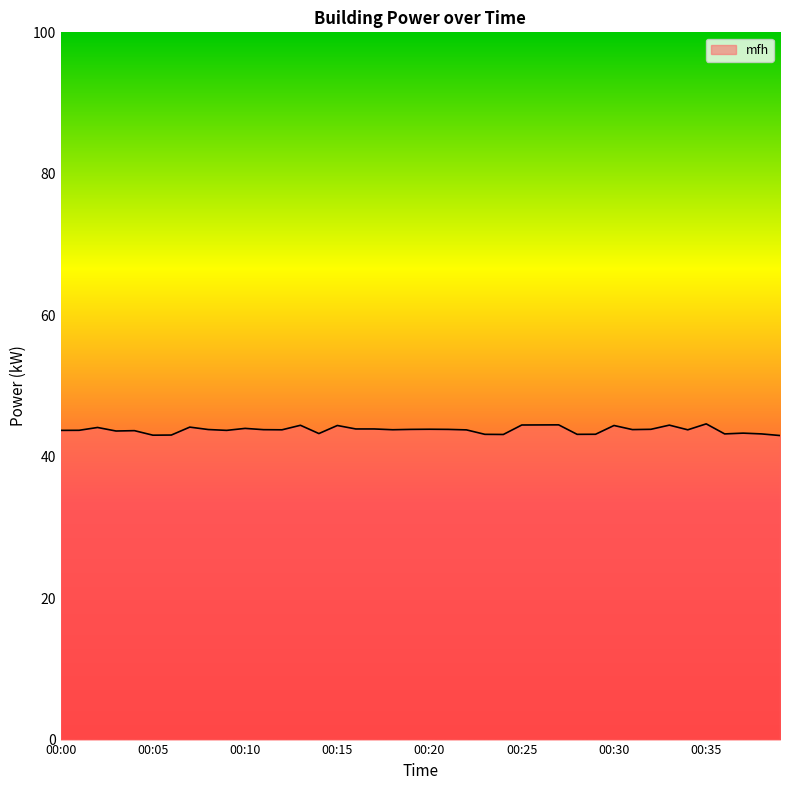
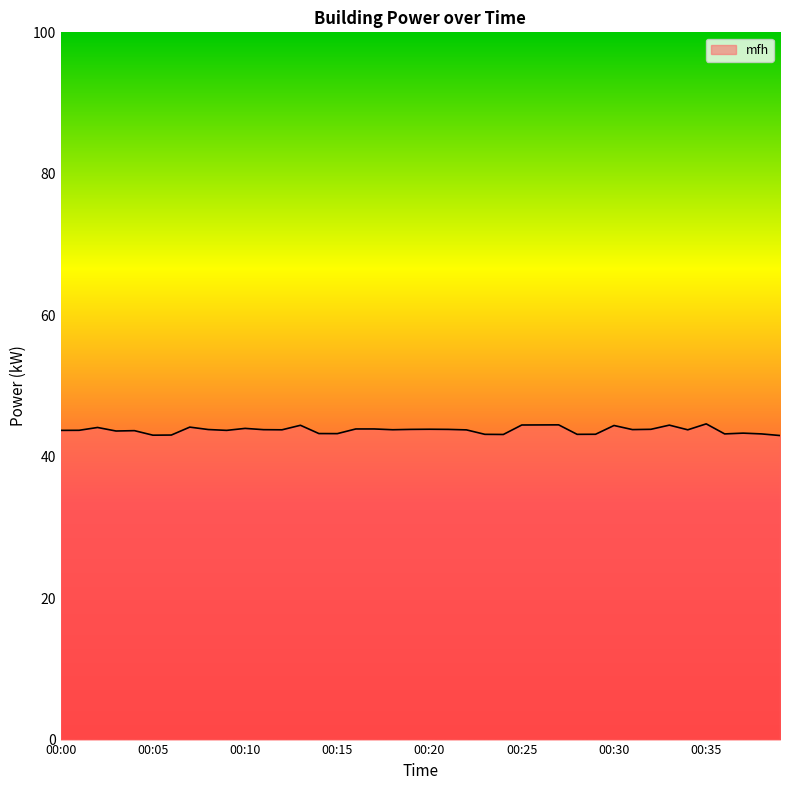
00:15: 44 -> 43
